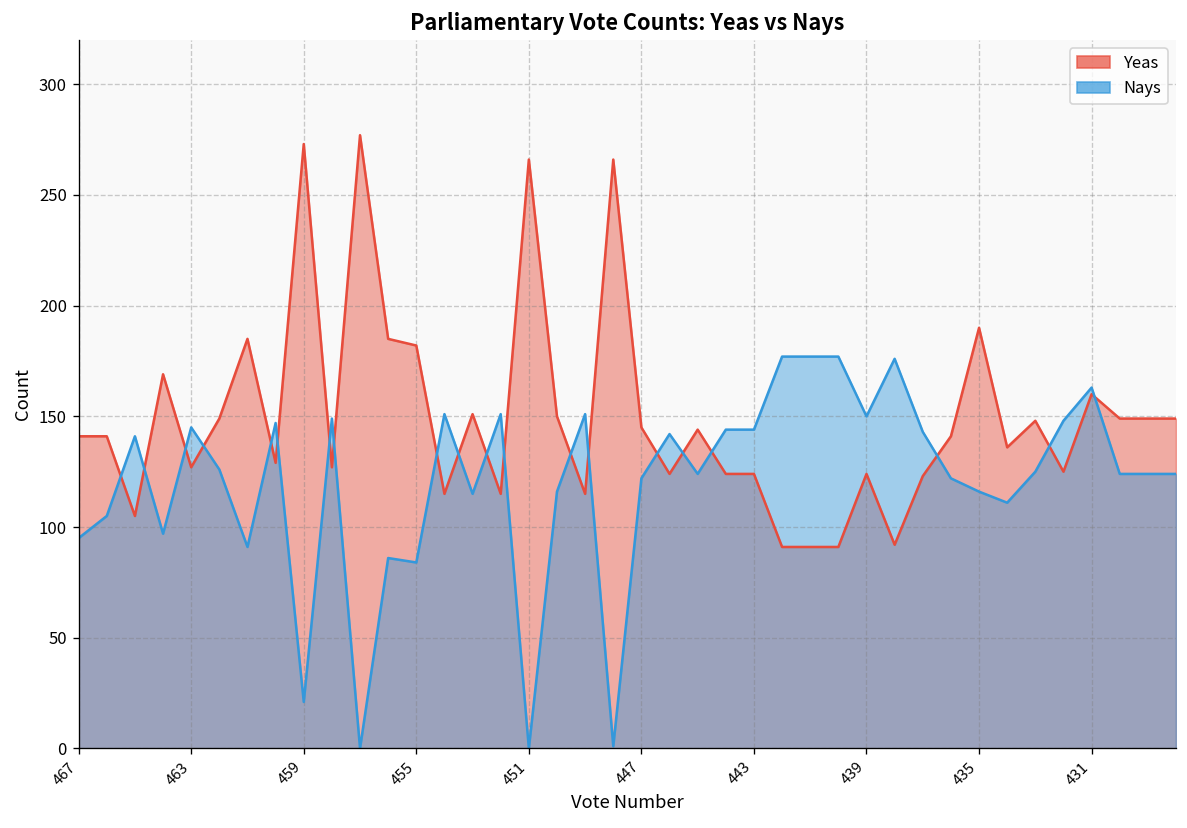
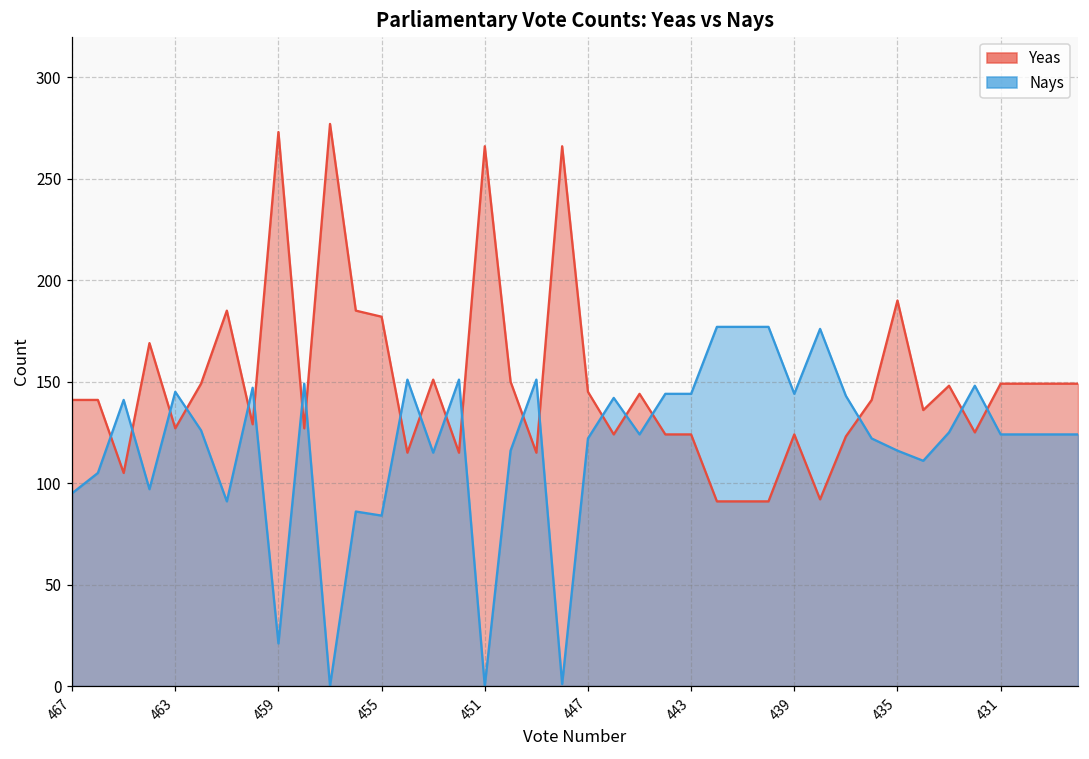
Nays, 439: 150 -> 144
Yeas, 431: 160 -> 149
Nays, 431: 163 -> 124
